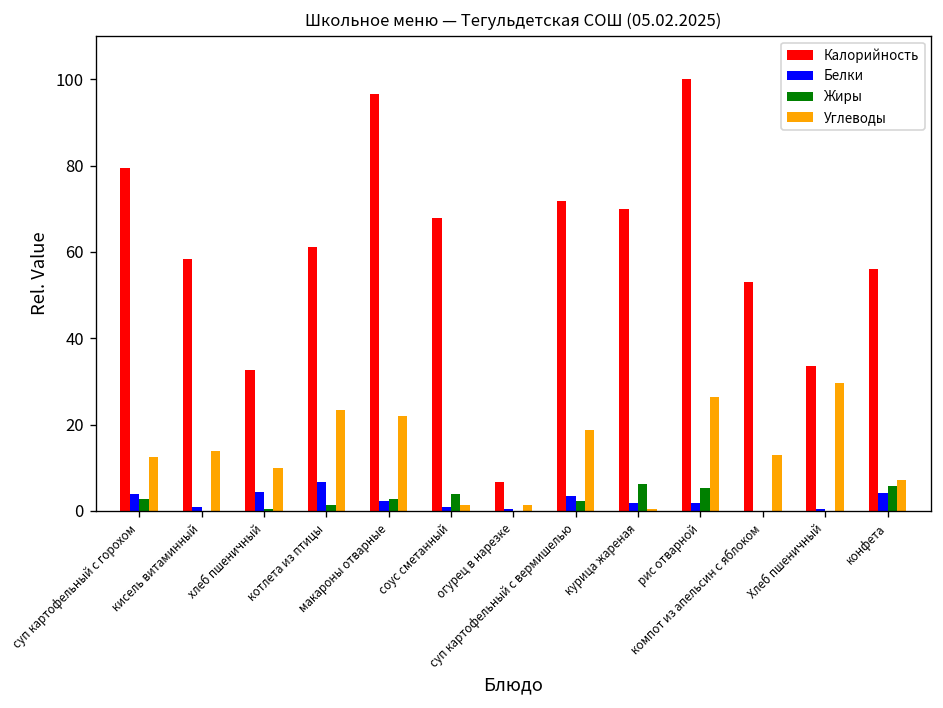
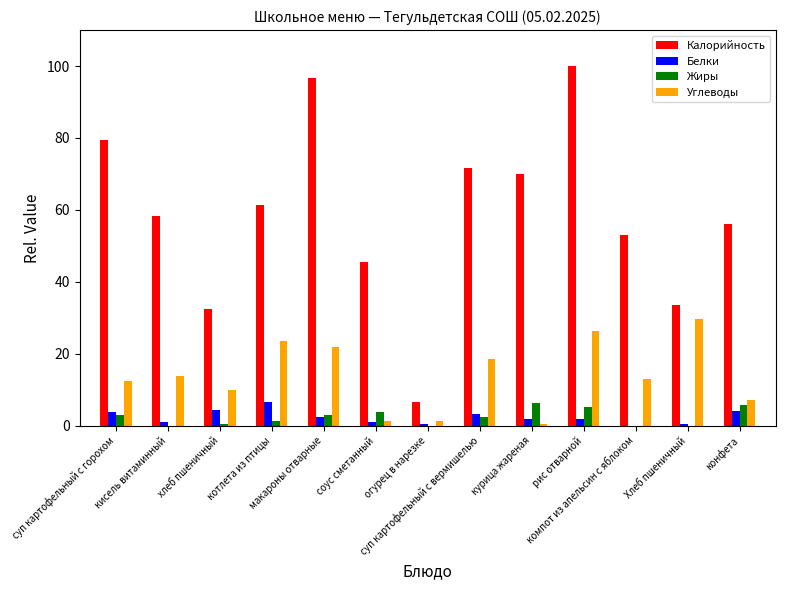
Калорийность, соус сметанный: 68 -> 45
